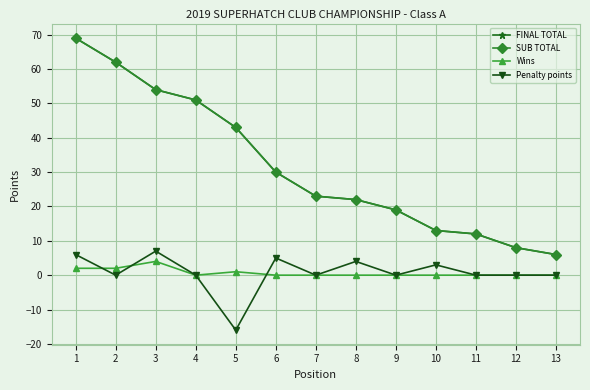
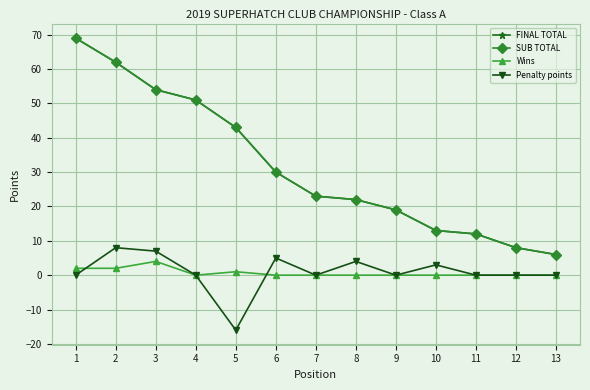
Penalty points, 1: 6 -> 0
Penalty points, 2: 0 -> 8
